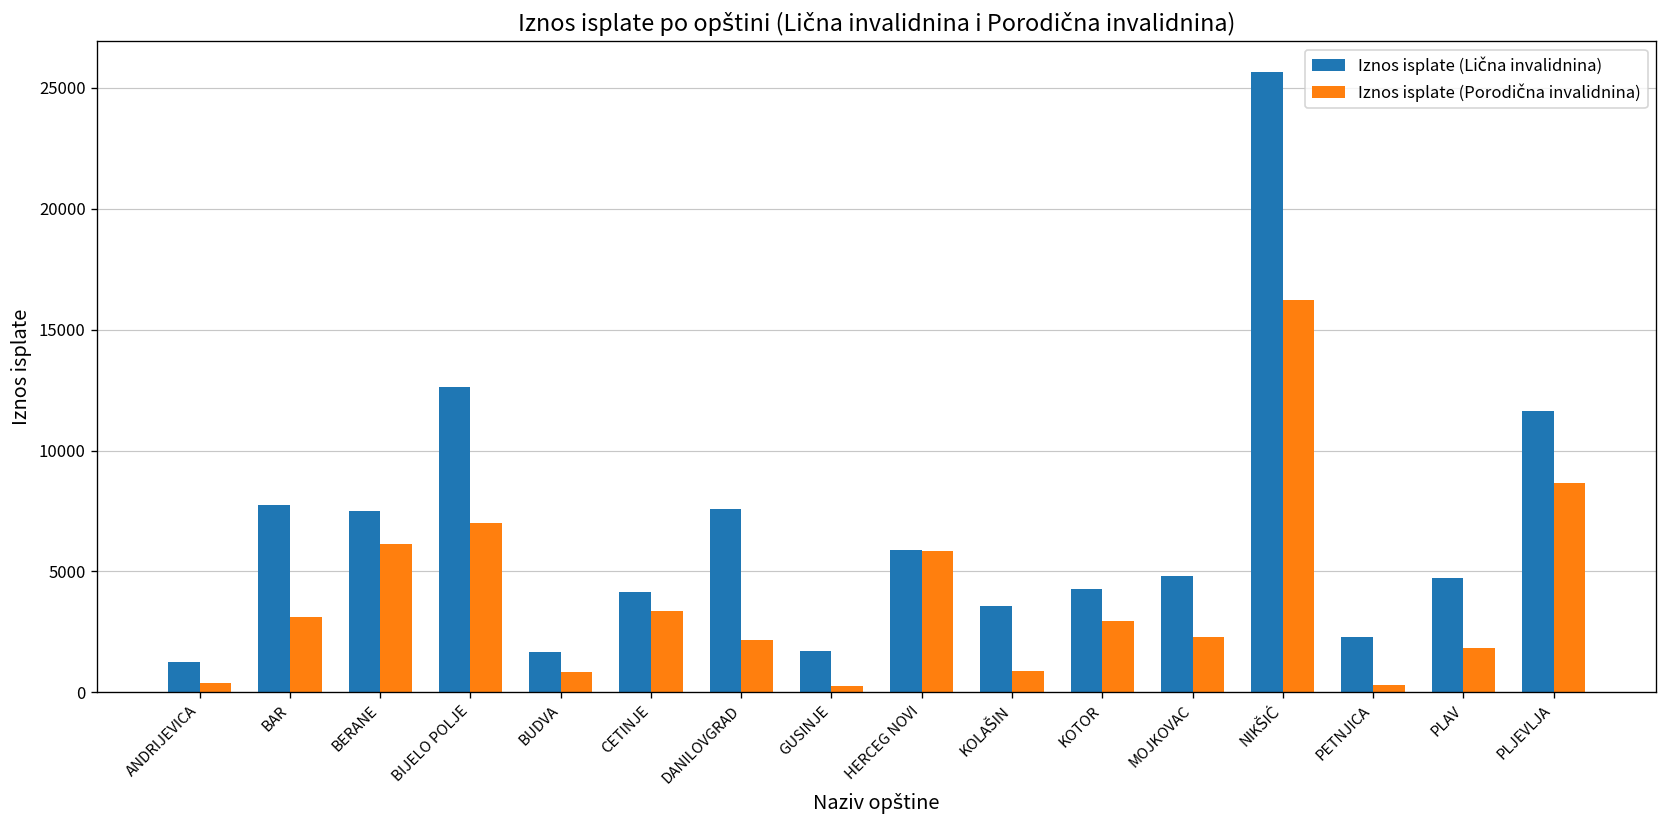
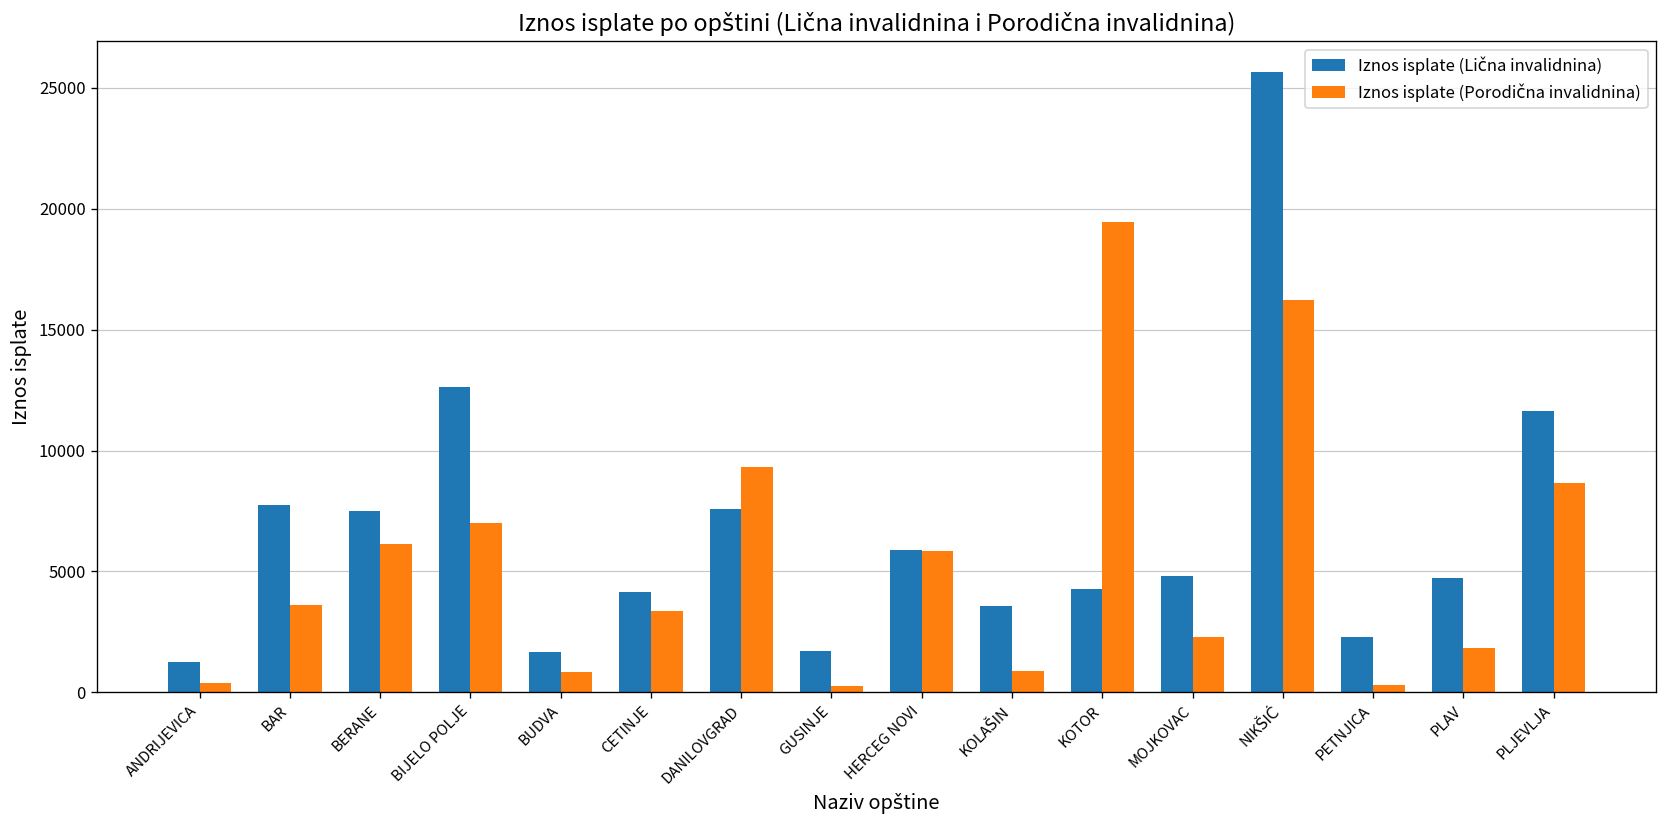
Iznos isplate (Porodična invalidnina), BAR: 3100 -> 3600
Iznos isplate (Porodična invalidnina), DANILOVGRAD: 2200 -> 9300
Iznos isplate (Porodična invalidnina), KOTOR: 3000 -> 19400
